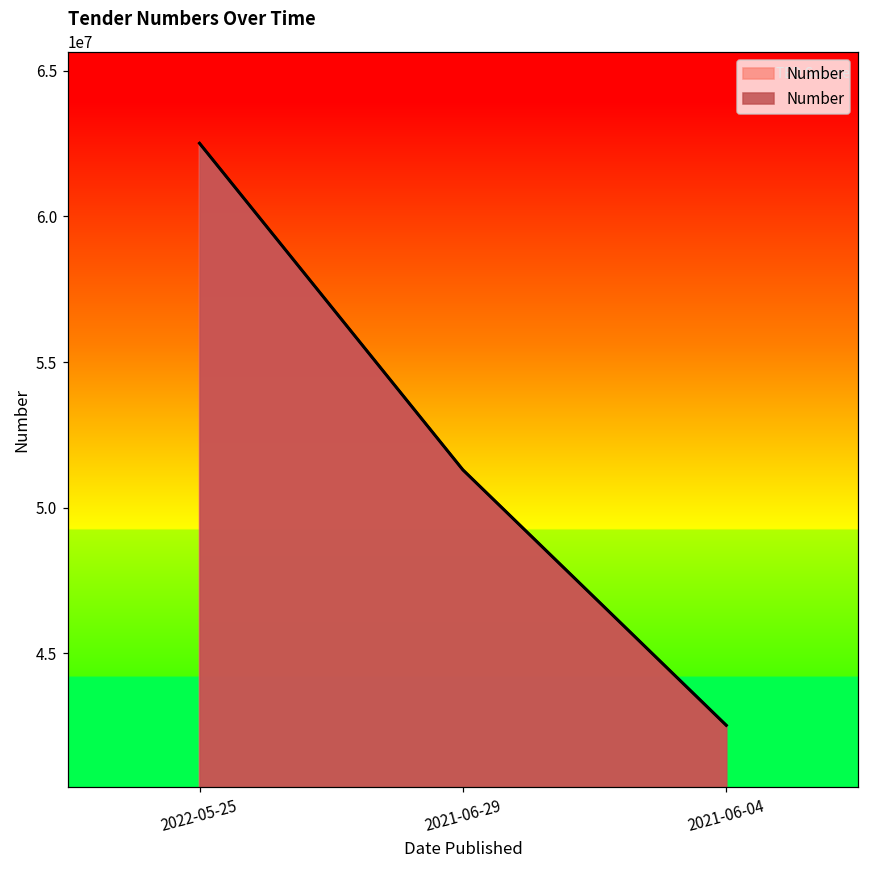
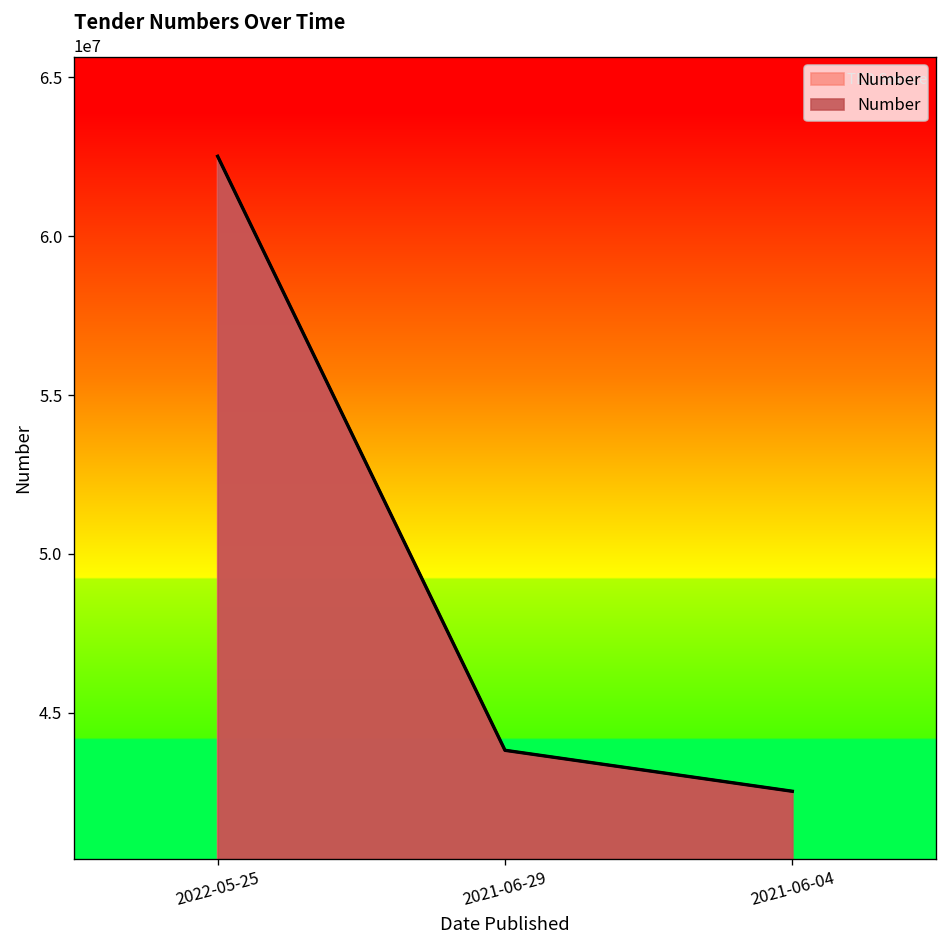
2021-06-29: 51300000 -> 43800000
